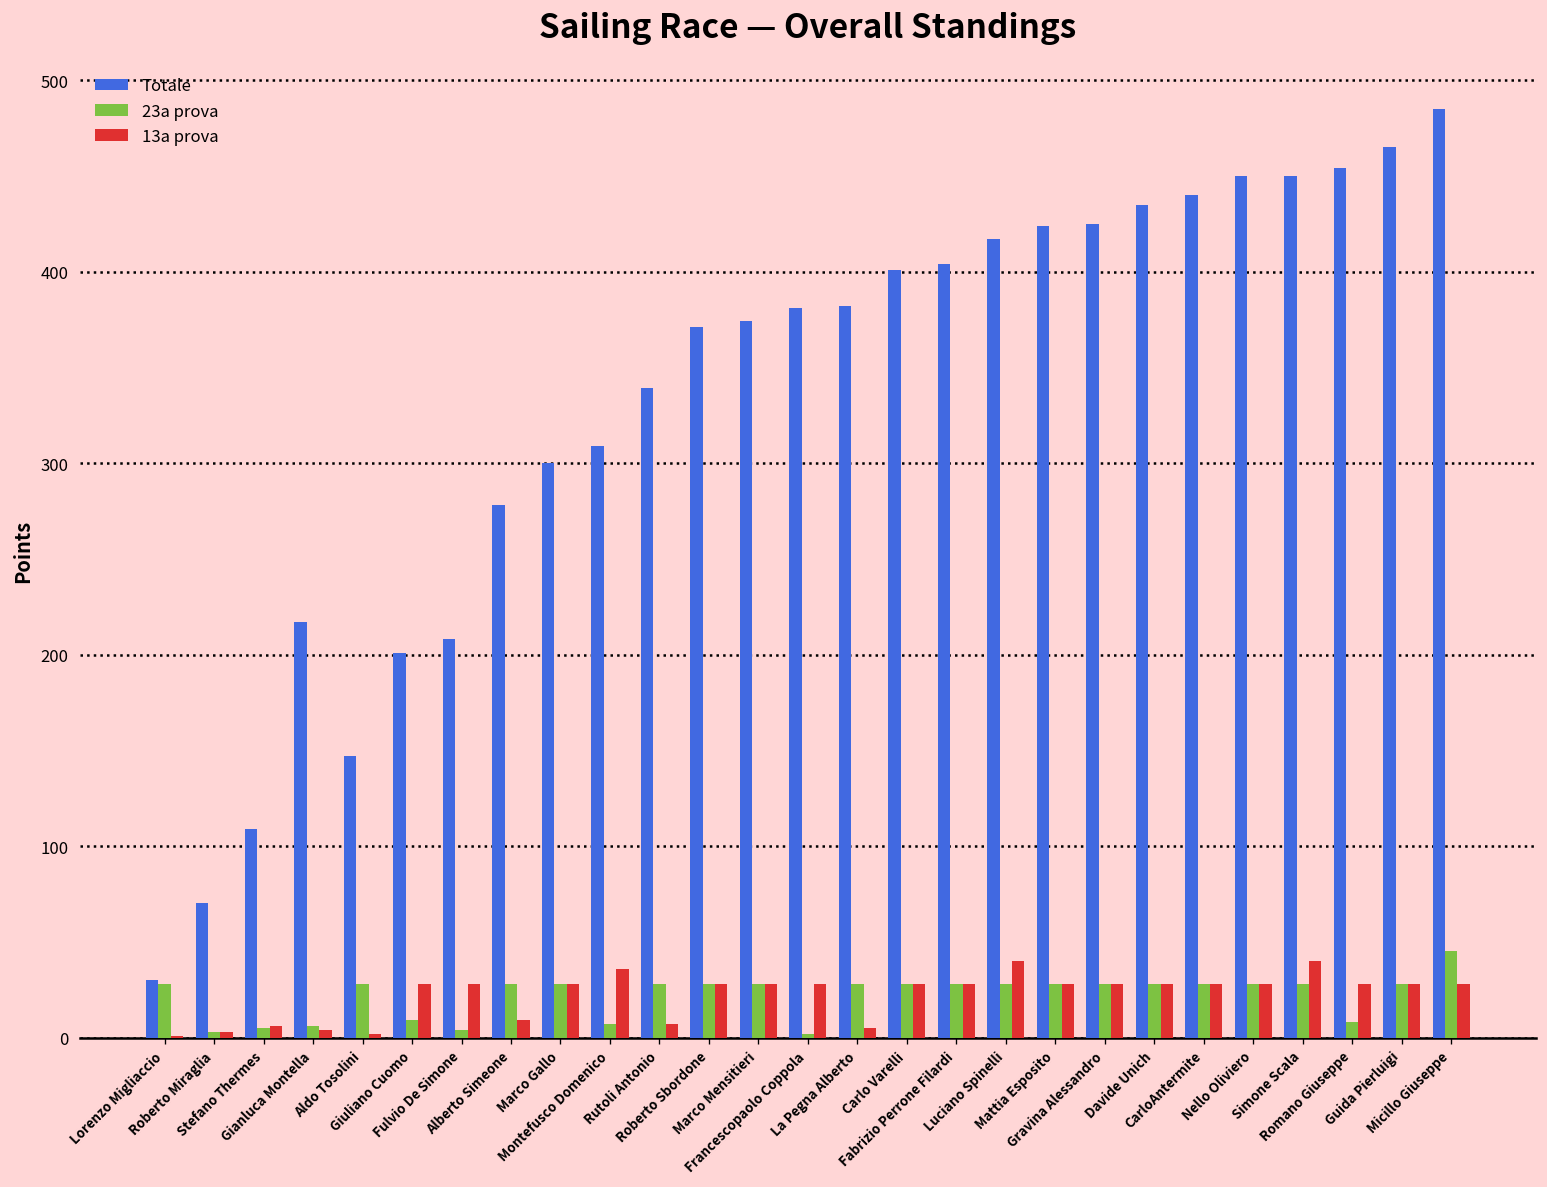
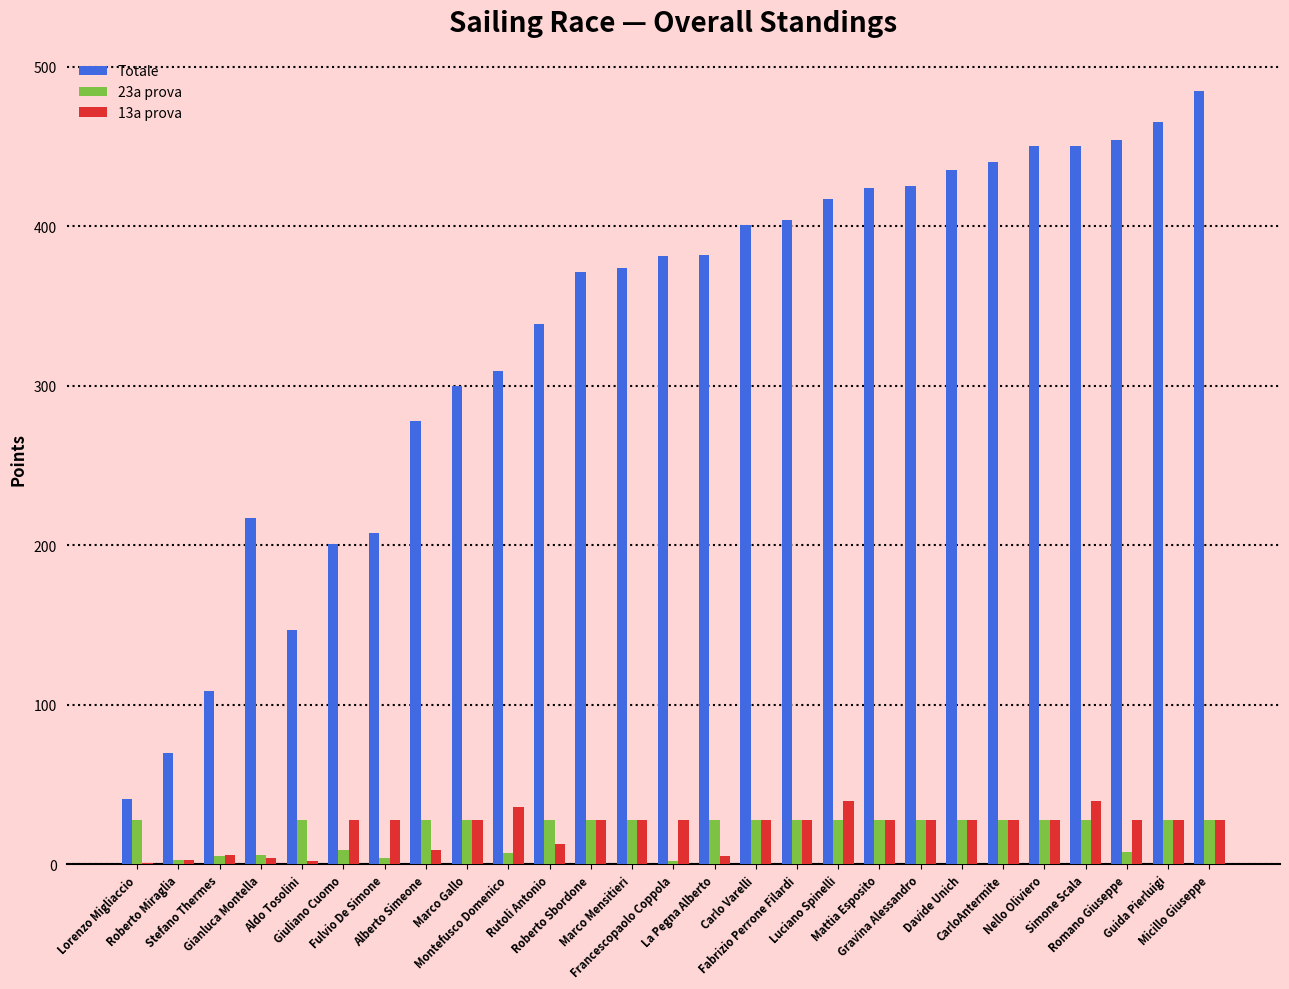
Totale, Lorenzo Migliaccio: 30 -> 41
13a prova, Rutoli Antonio: 7 -> 13
23a prova, Micillo Giuseppe: 45 -> 28
